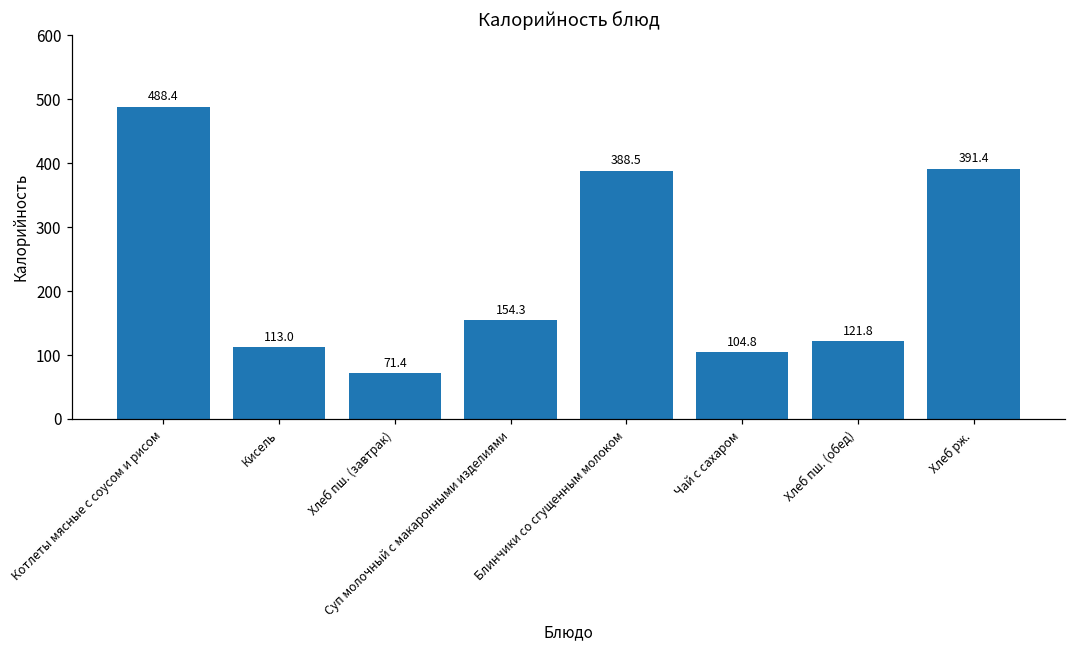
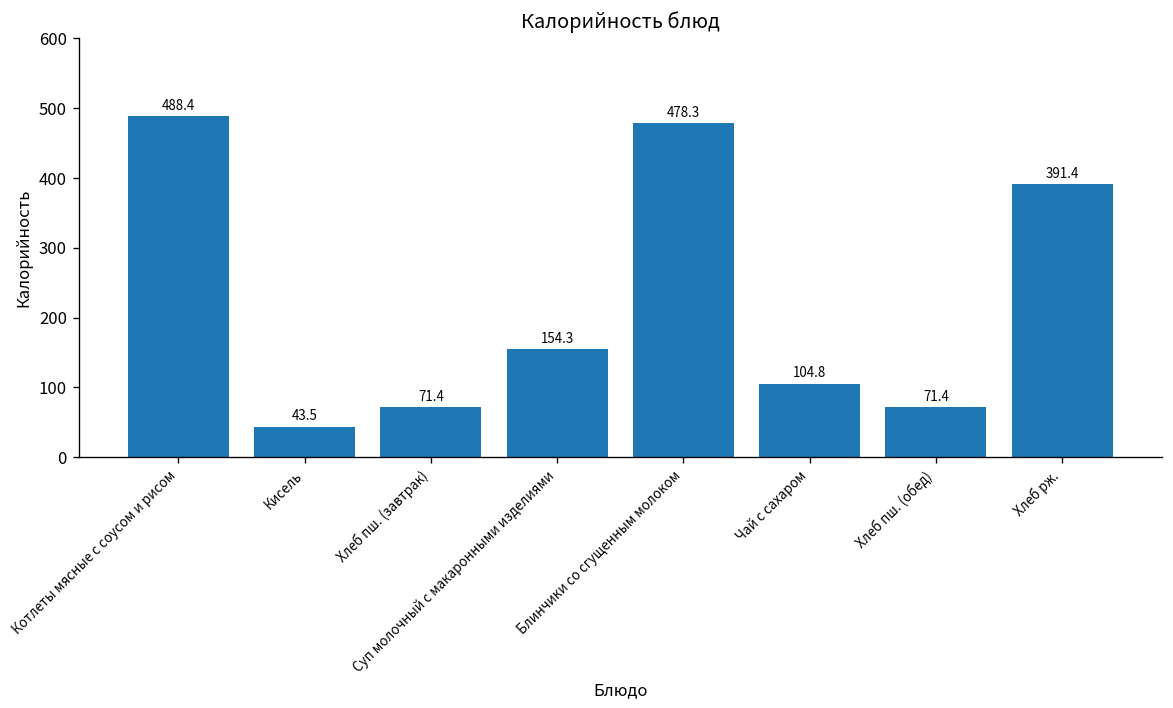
Кисель: 113.0 -> 43.5
Блинчики со сгущенным молоком: 388.5 -> 478.3
Хлеб пш. (обед): 121.8 -> 71.4
